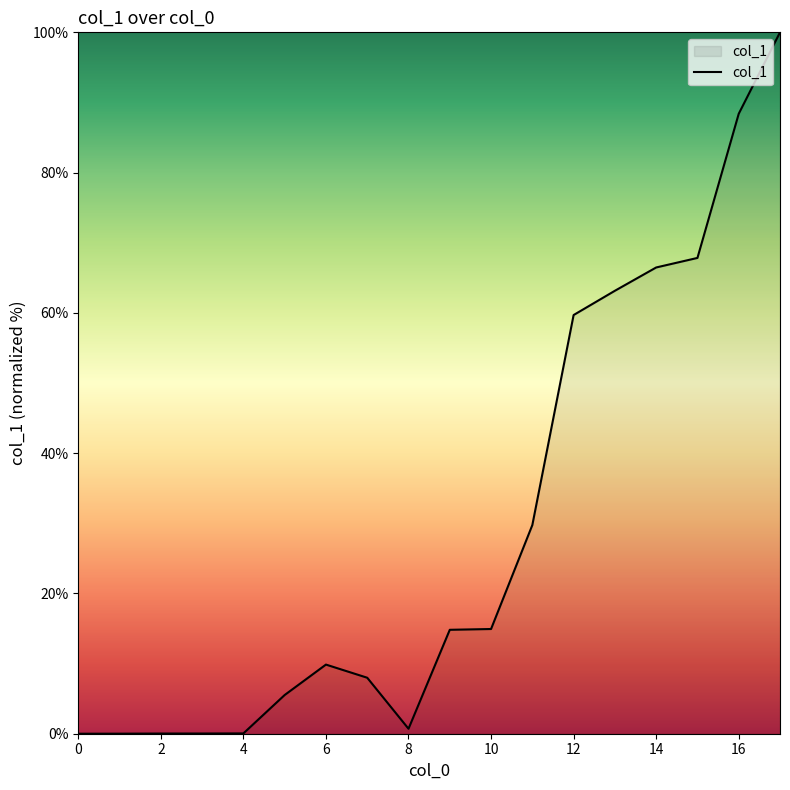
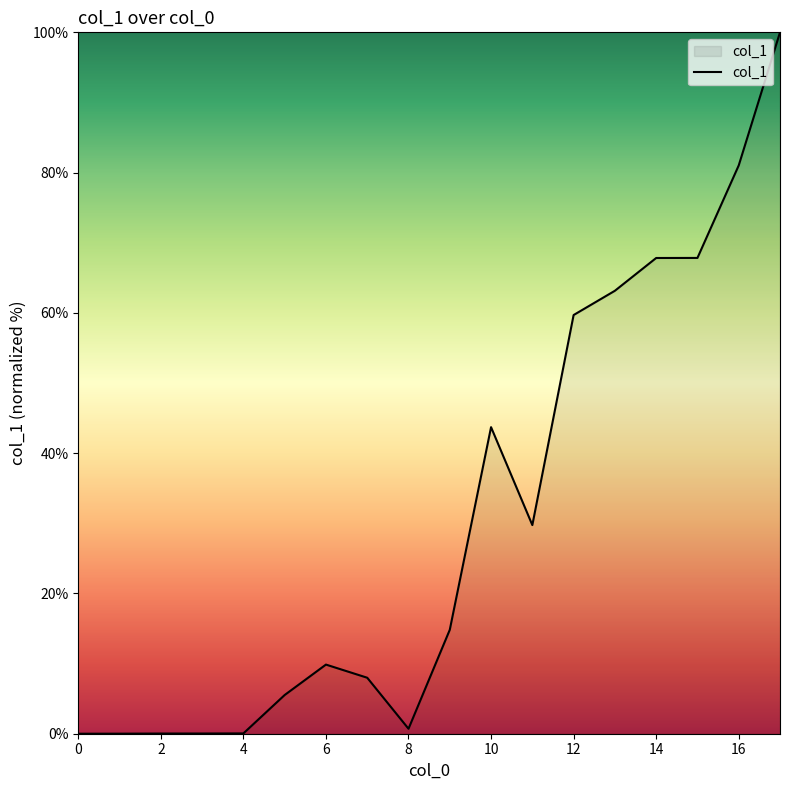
10: 15% -> 44%
14: 66% -> 68%
16: 88% -> 81%
